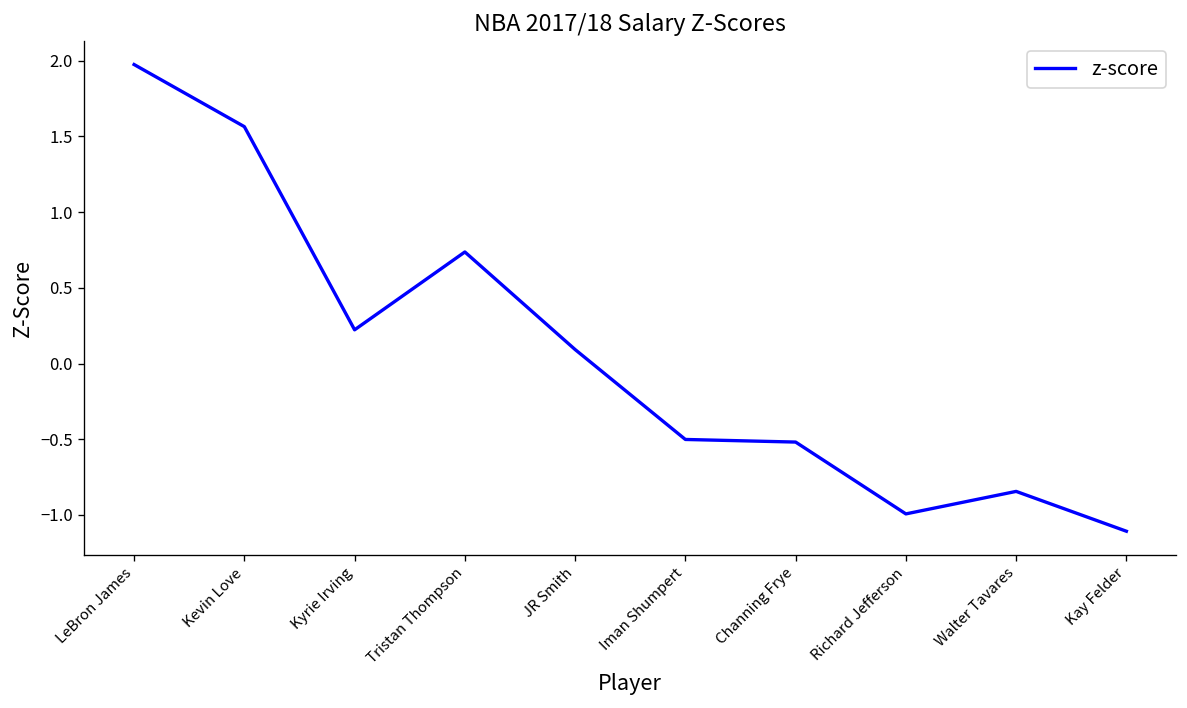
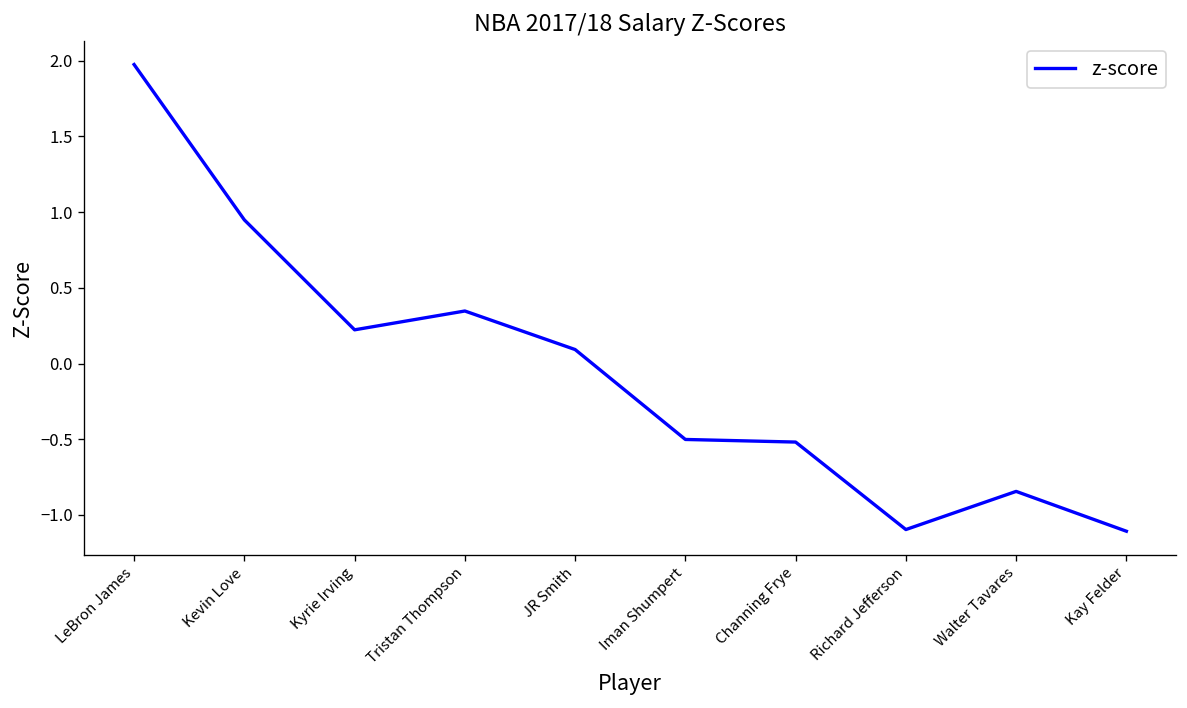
Kevin Love: 1.56 -> 0.95
Tristan Thompson: 0.74 -> 0.35
Richard Jefferson: -0.99 -> -1.10
